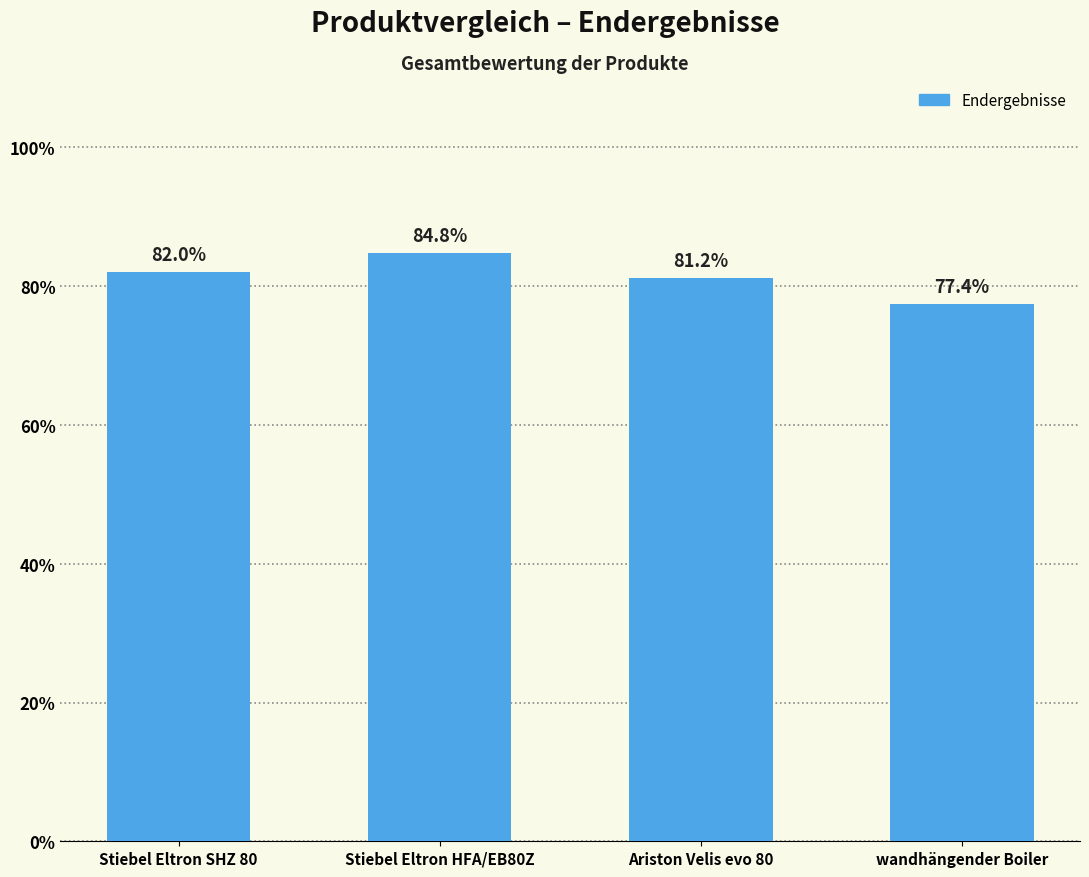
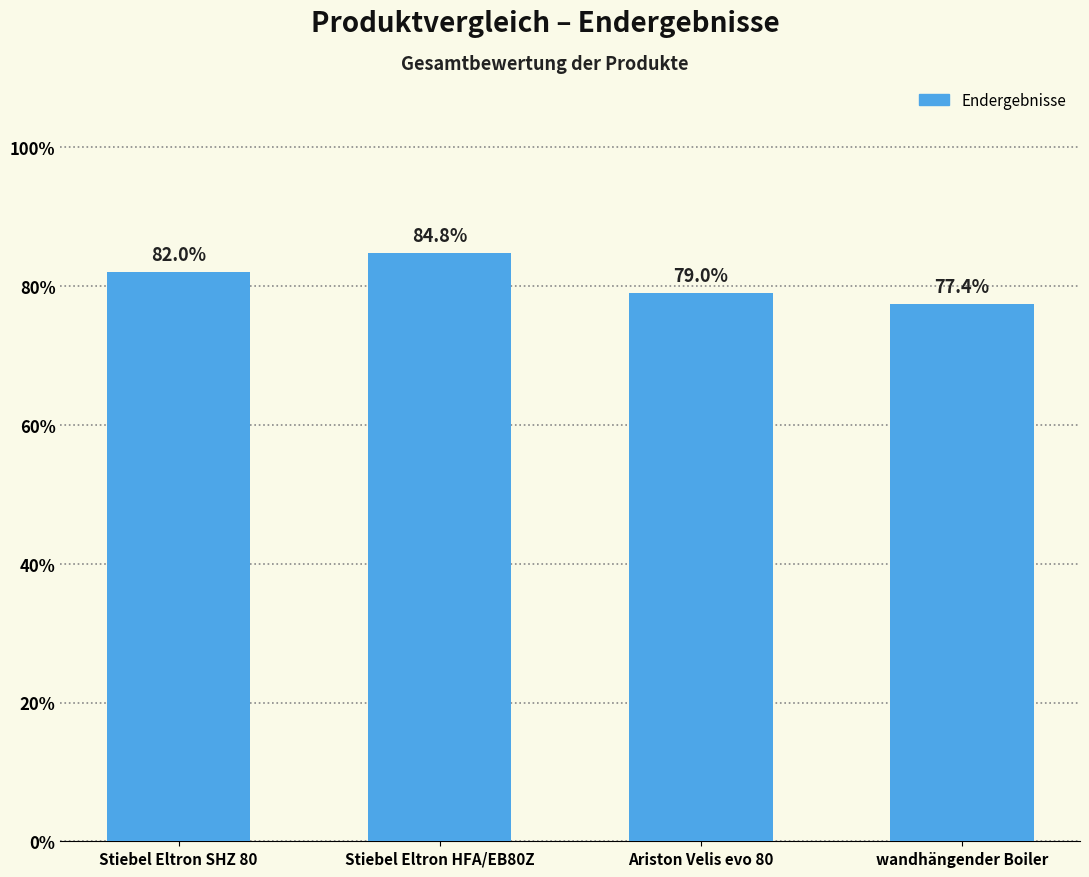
Ariston Velis evo 80: 81.2% -> 79.0%
